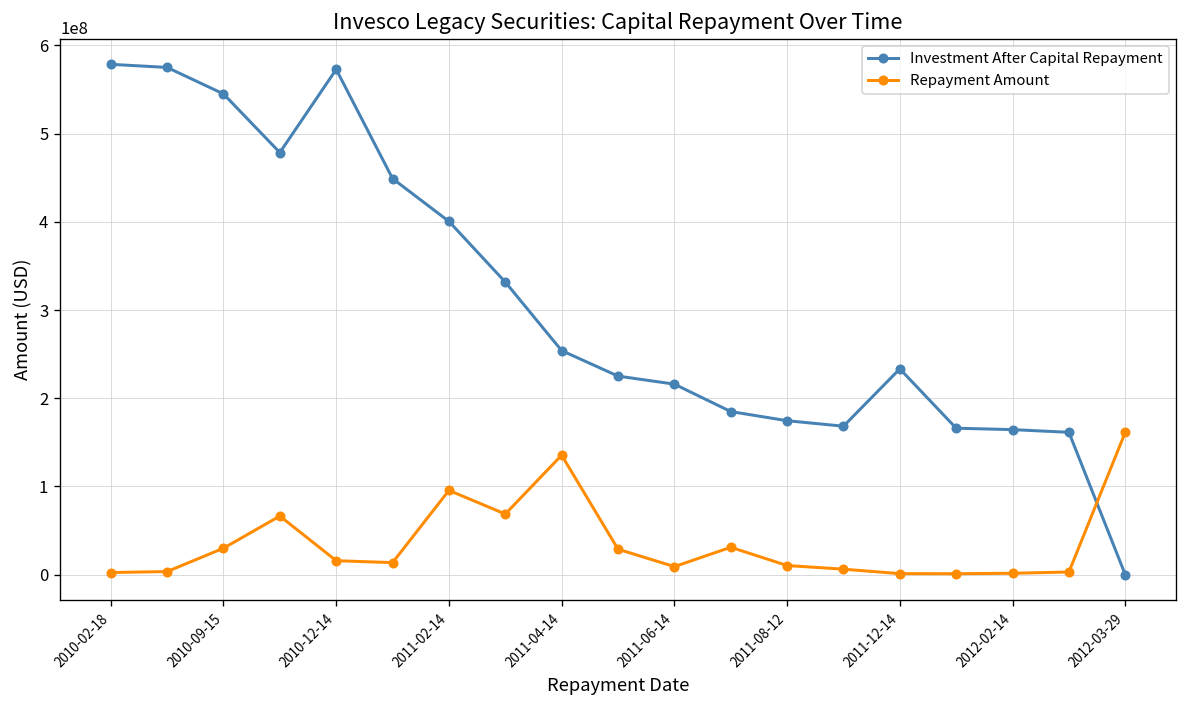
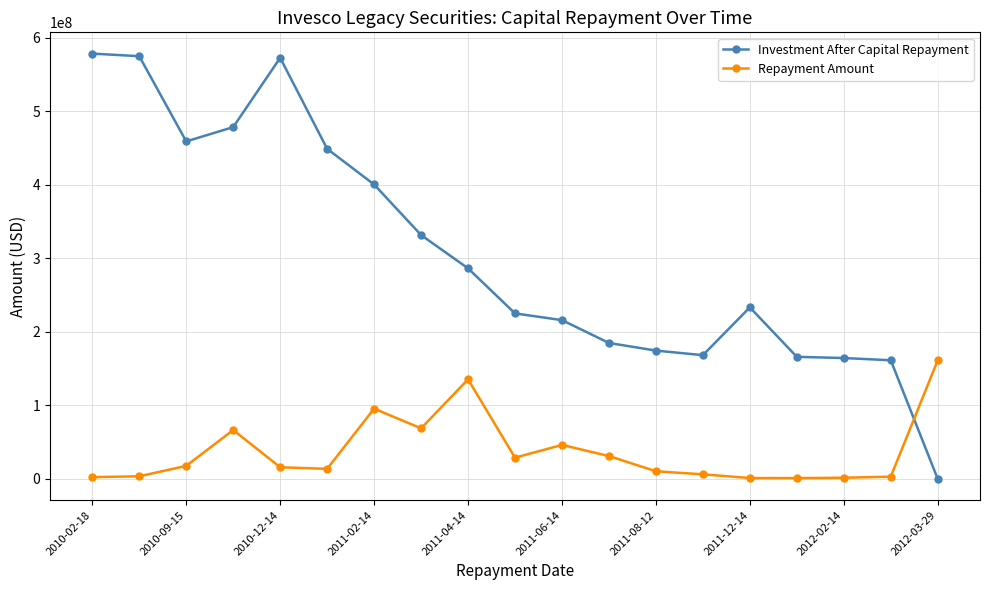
Investment After Capital Repayment, 2010-09-15: 540000000 -> 460000000
Repayment Amount, 2010-09-15: 30000000 -> 20000000
Investment After Capital Repayment, 2011-04-14: 250000000 -> 290000000
Repayment Amount, 2011-06-14: 10000000 -> 50000000
